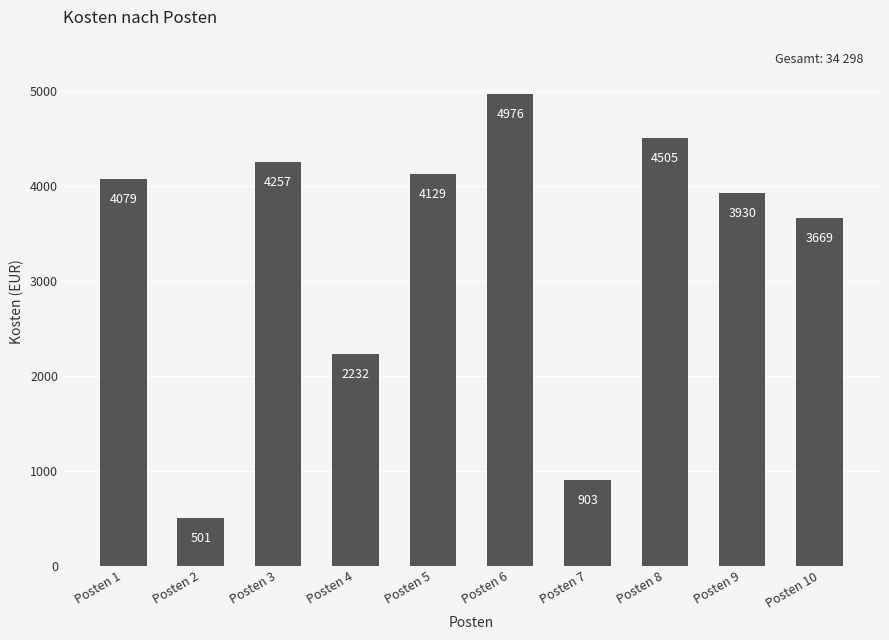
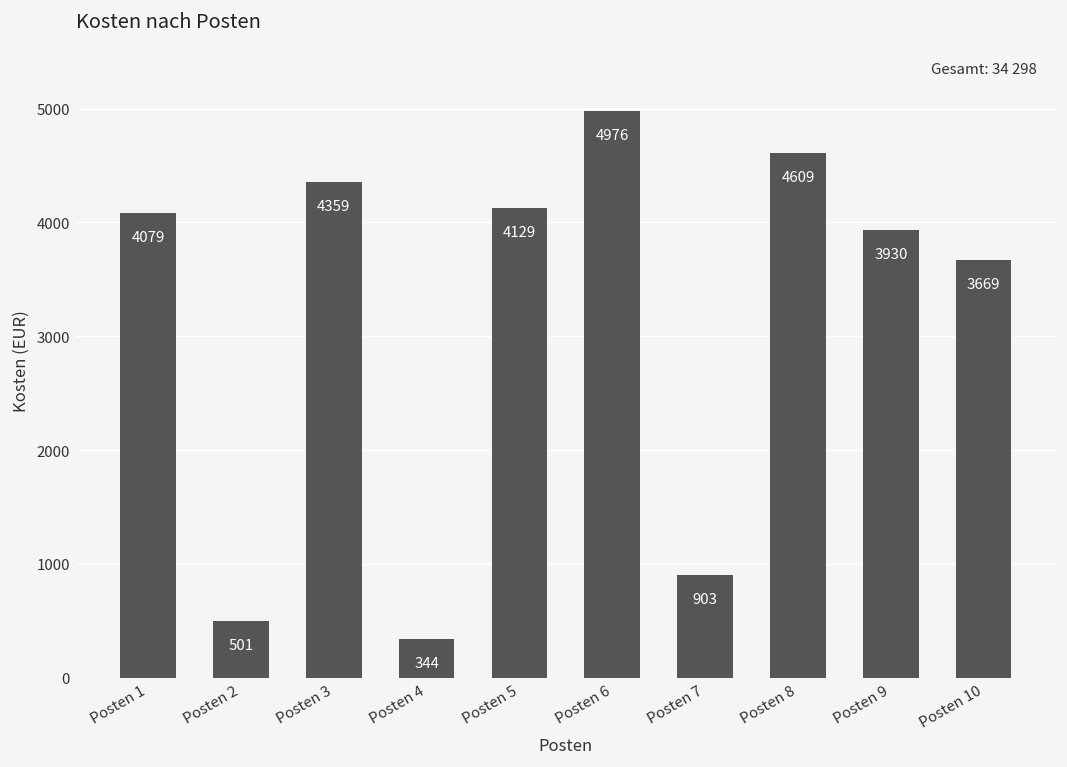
Posten 3: 4257 -> 4359
Posten 4: 2232 -> 344
Posten 8: 4505 -> 4609
